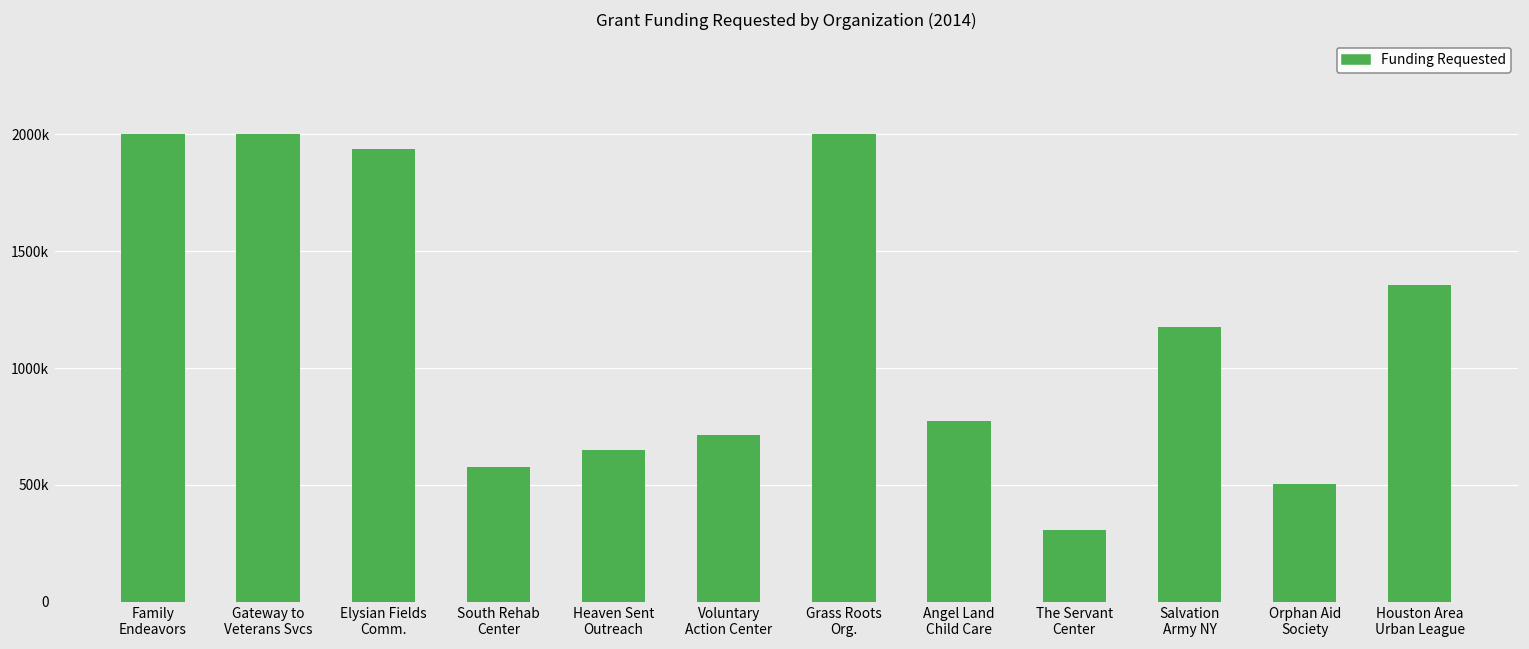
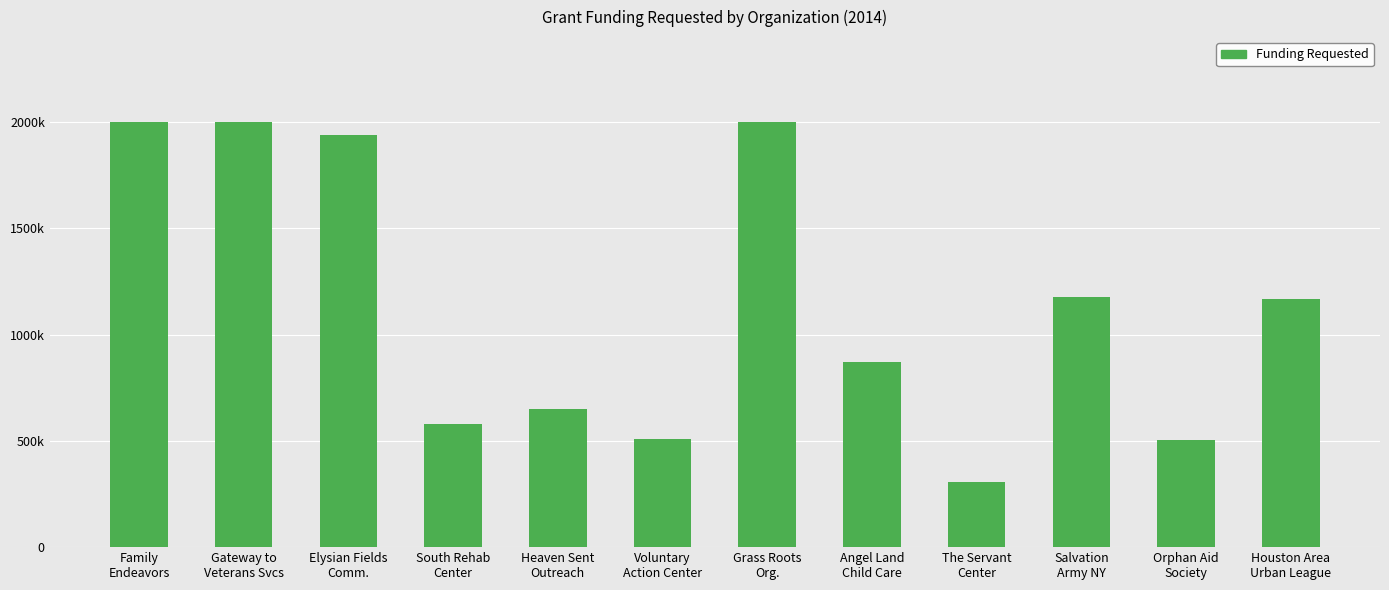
Voluntary Action Center: 710000 -> 510000
Angel Land Child Care: 770000 -> 870000
Houston Area Urban League: 1360000 -> 1170000
